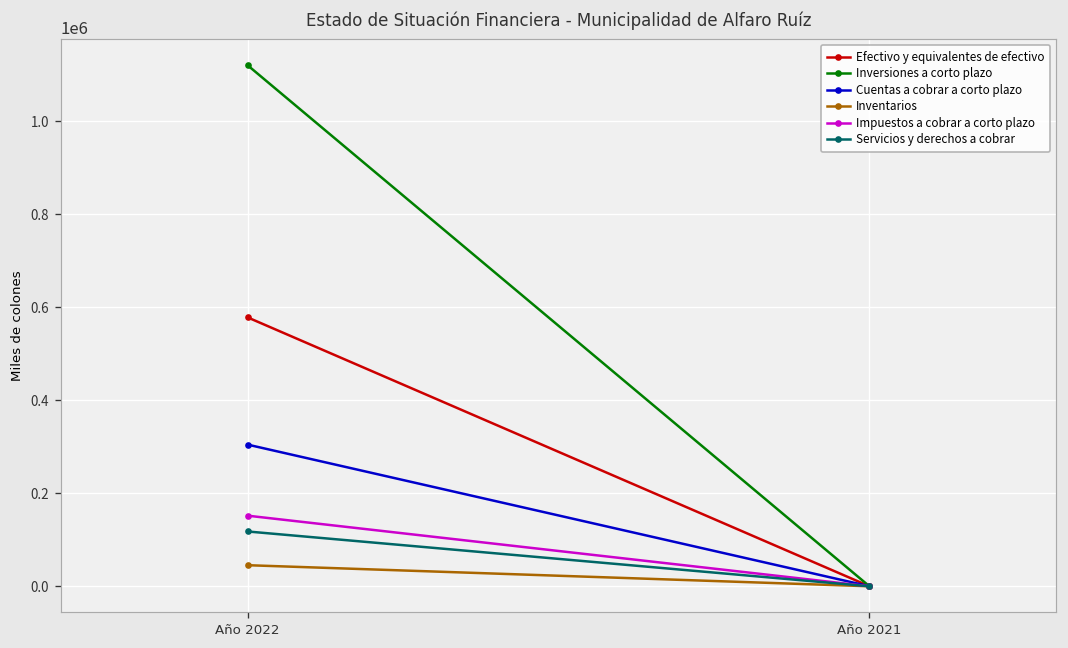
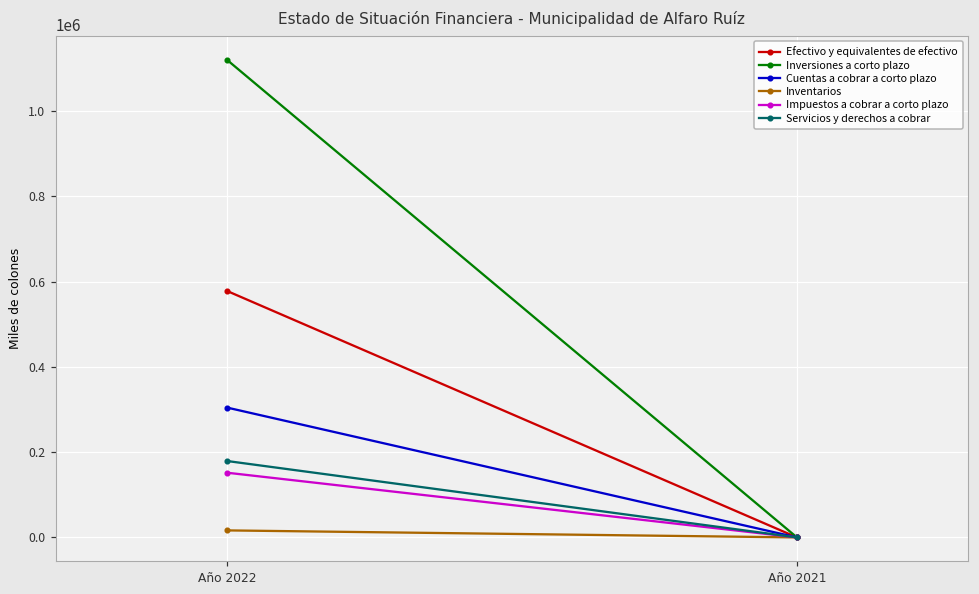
Inventarios, Año 2022: 50000 -> 20000
Servicios y derechos a cobrar, Año 2022: 120000 -> 180000
